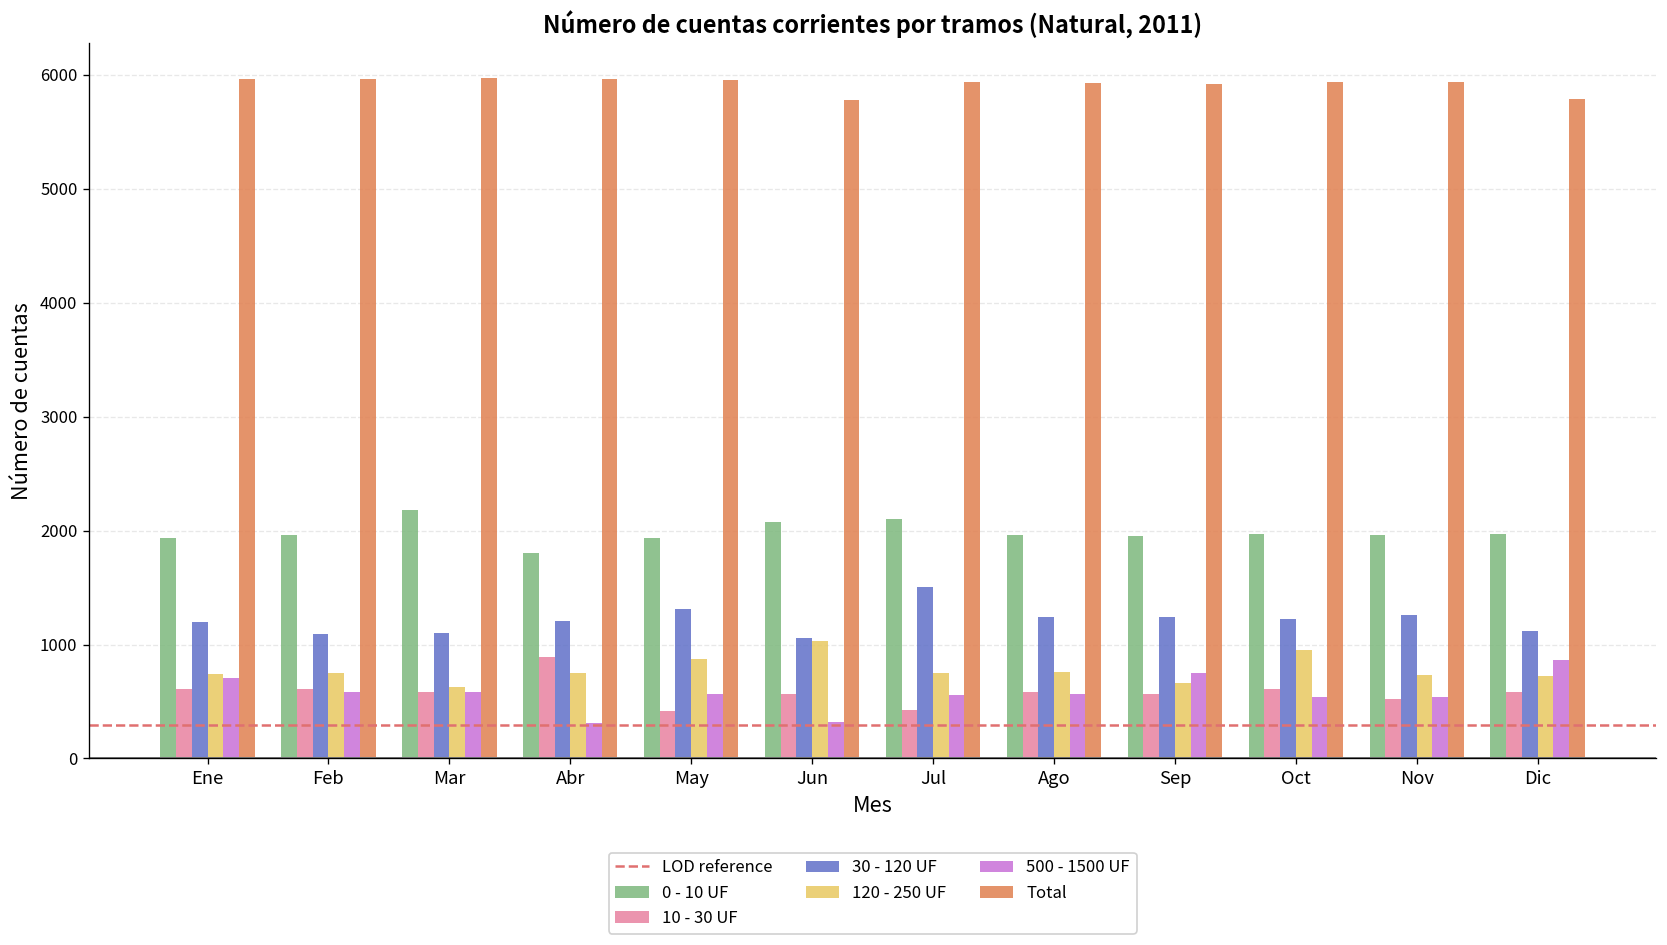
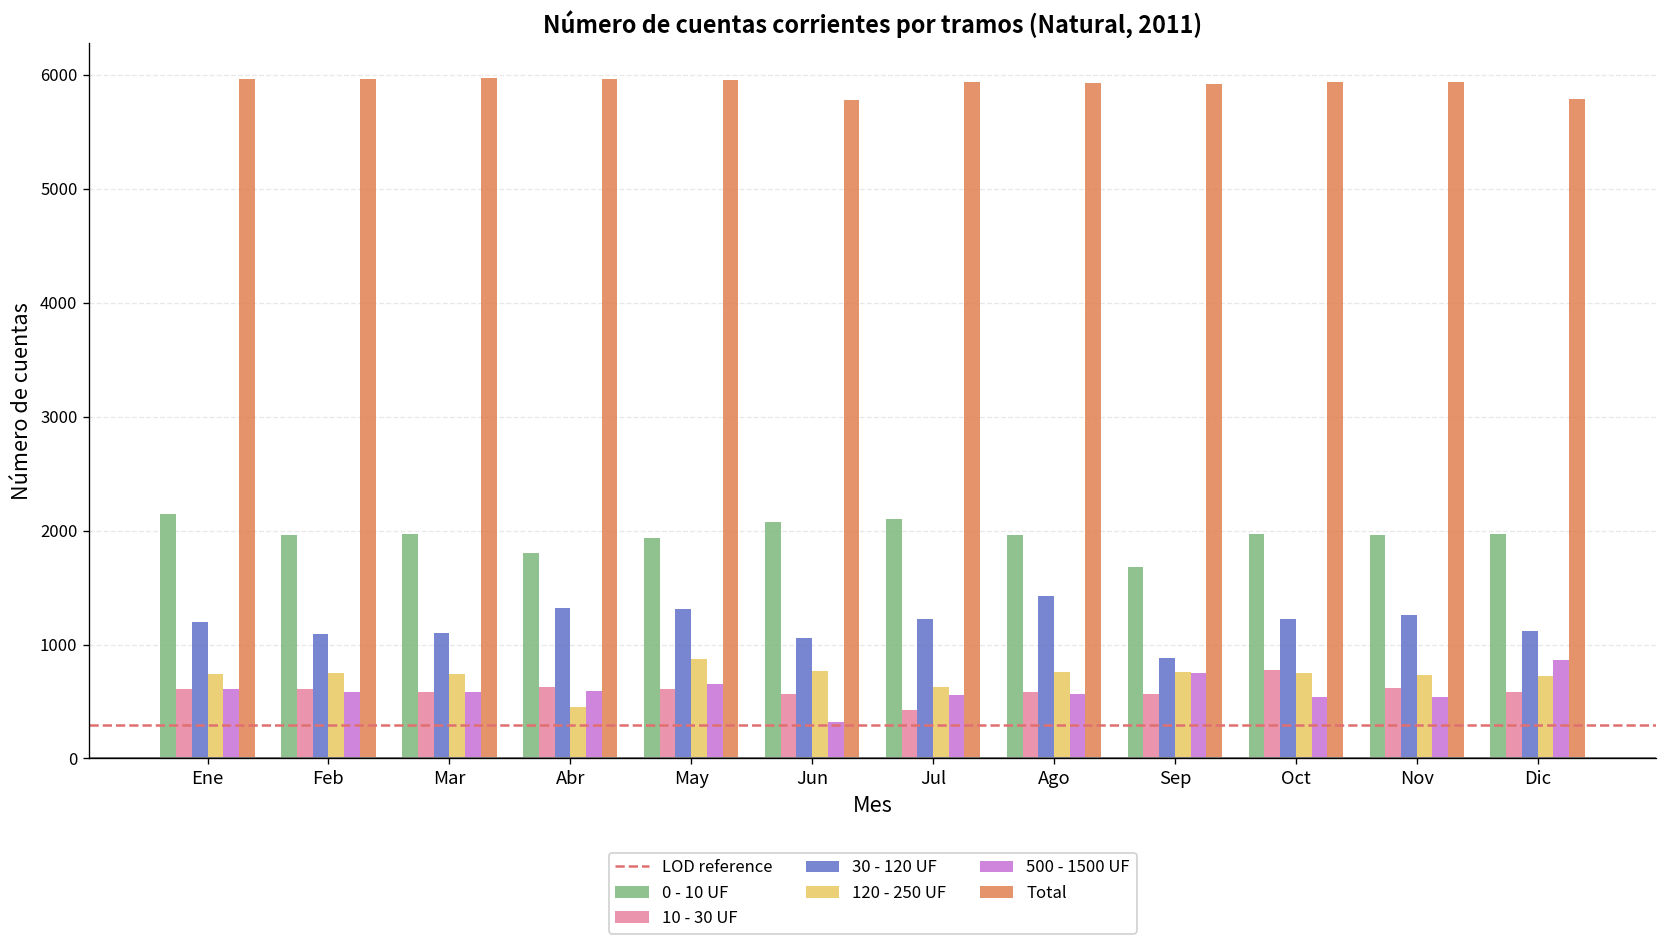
0 - 10 UF, Ene: 1900 -> 2100
500 - 1500 UF, Ene: 700 -> 600
0 - 10 UF, Mar: 2200 -> 2000
120 - 250 UF, Mar: 600 -> 700
10 - 30 UF, Abr: 900 -> 600
30 - 120 UF, Abr: 1200 -> 1300
120 - 250 UF, Abr: 700 -> 500
500 - 1500 UF, Abr: 300 -> 600
10 - 30 UF, May: 400 -> 600
500 - 1500 UF, May: 600 -> 700
120 - 250 UF, Jun: 1000 -> 800
30 - 120 UF, Jul: 1500 -> 1200
120 - 250 UF, Jul: 700 -> 600
30 - 120 UF, Ago: 1200 -> 1400
0 - 10 UF, Sep: 2000 -> 1700
30 - 120 UF, Sep: 1200 -> 900
120 - 250 UF, Sep: 700 -> 800
10 - 30 UF, Oct: 600 -> 800
120 - 250 UF, Oct: 1000 -> 800
10 - 30 UF, Nov: 500 -> 600
